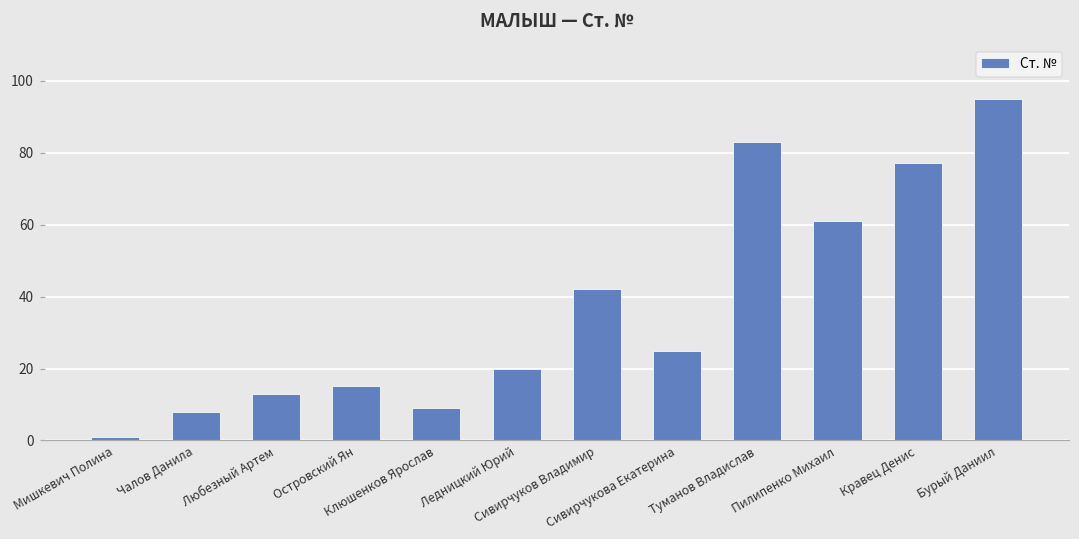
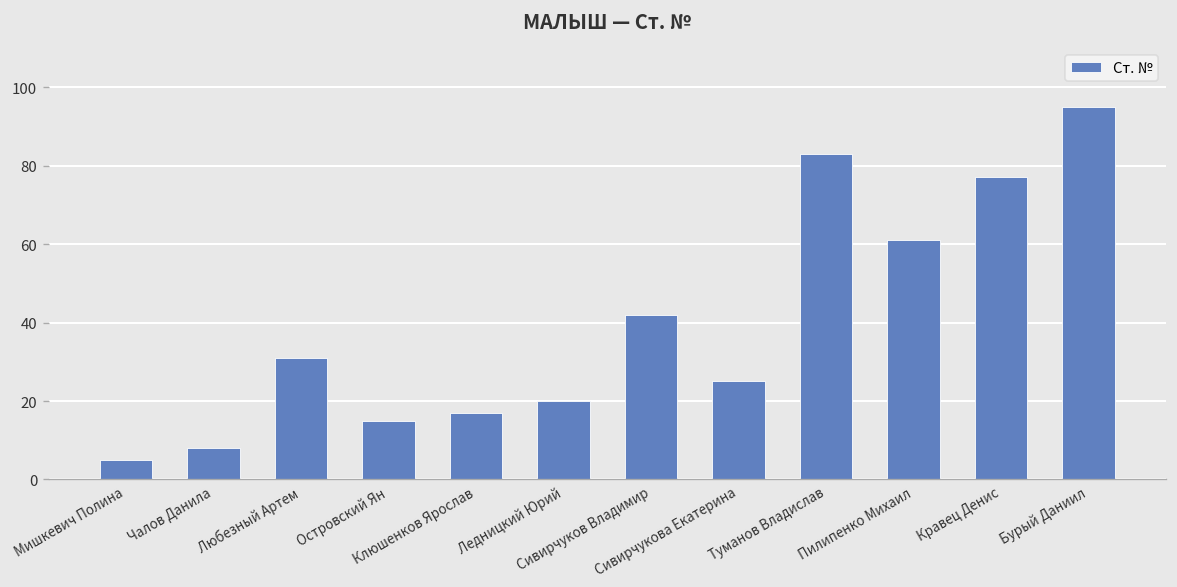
Мишкевич Полина: 1 -> 5
Любезный Артем: 13 -> 31
Клюшенков Ярослав: 9 -> 17
